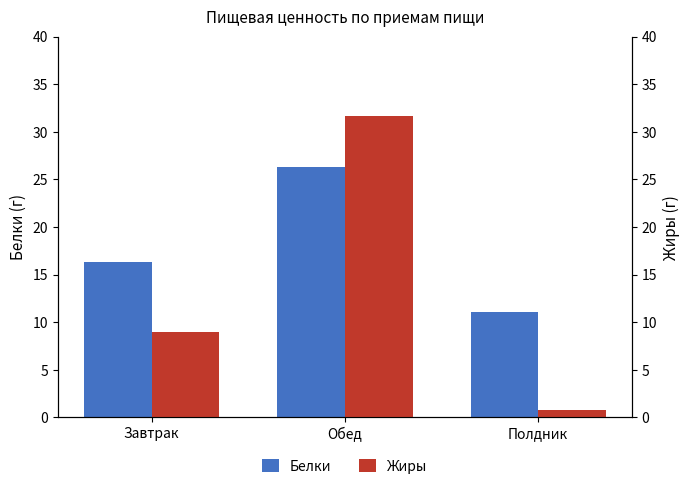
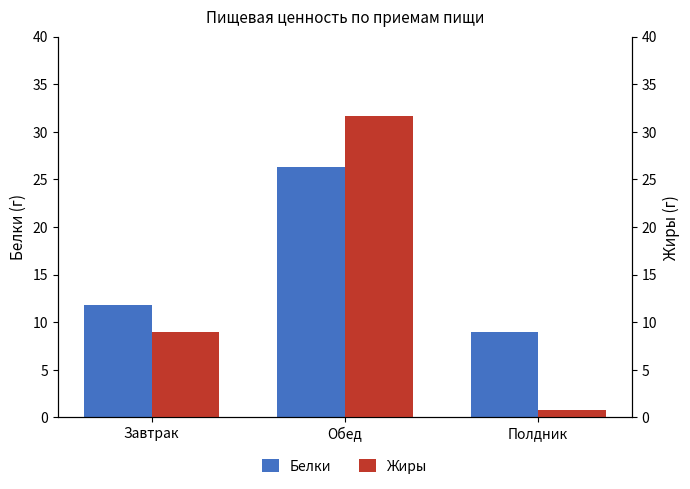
Белки, Завтрак: 16 -> 12
Белки, Полдник: 11 -> 9
